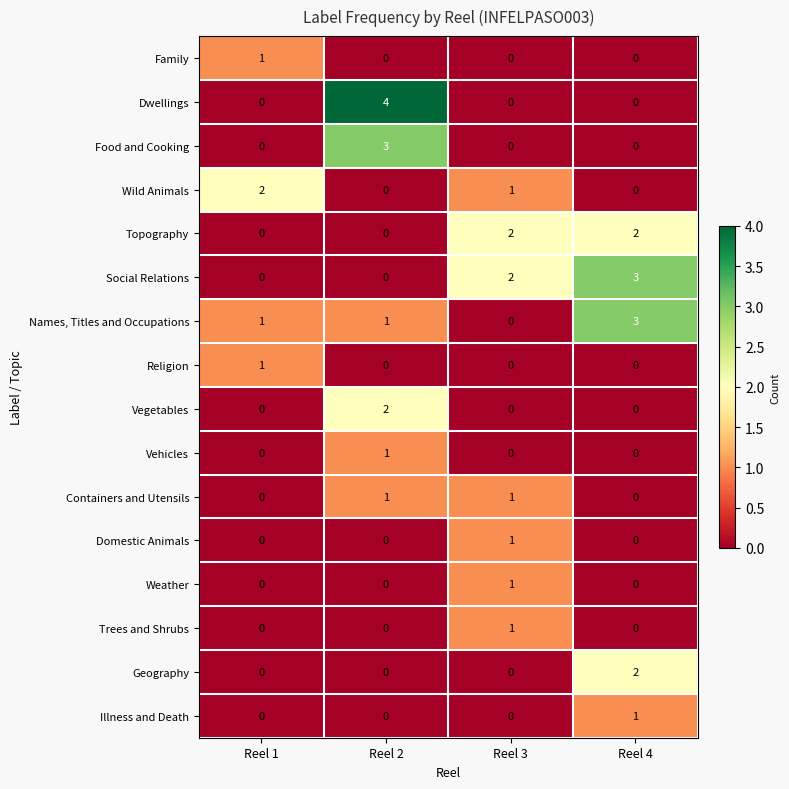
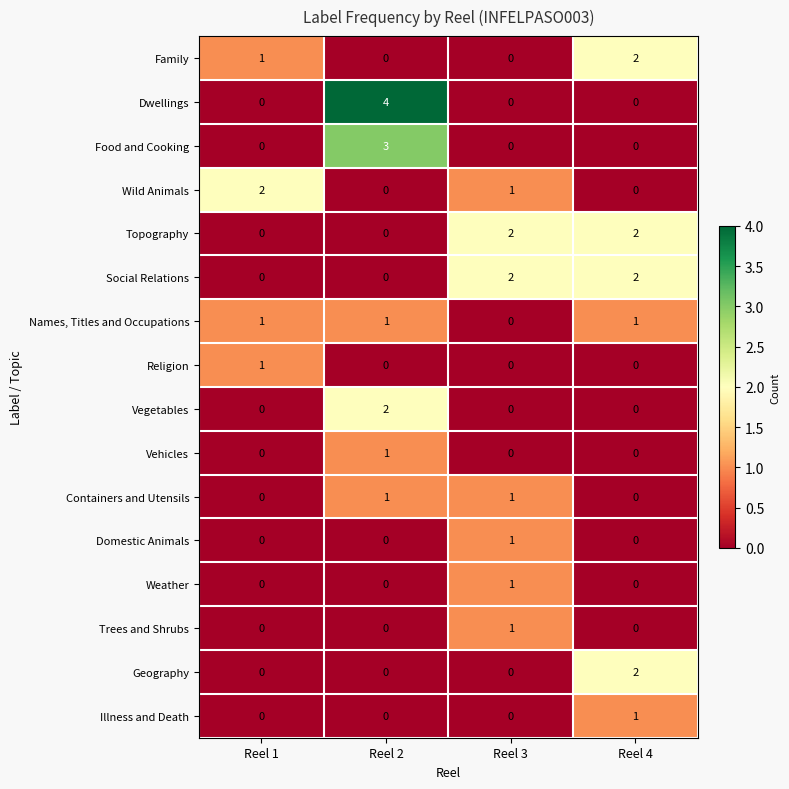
Family, Reel 4: 0 -> 2
Social Relations, Reel 4: 3 -> 2
Names, Titles and Occupations, Reel 4: 3 -> 1
